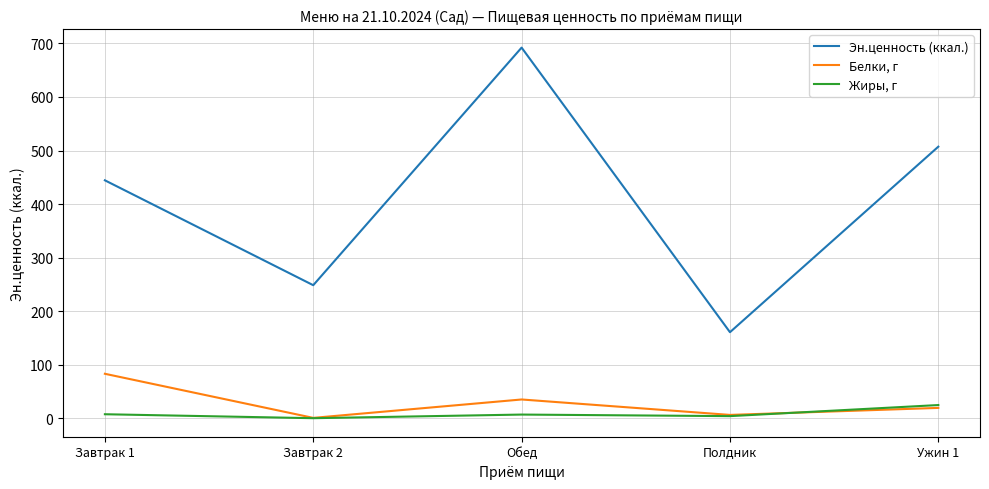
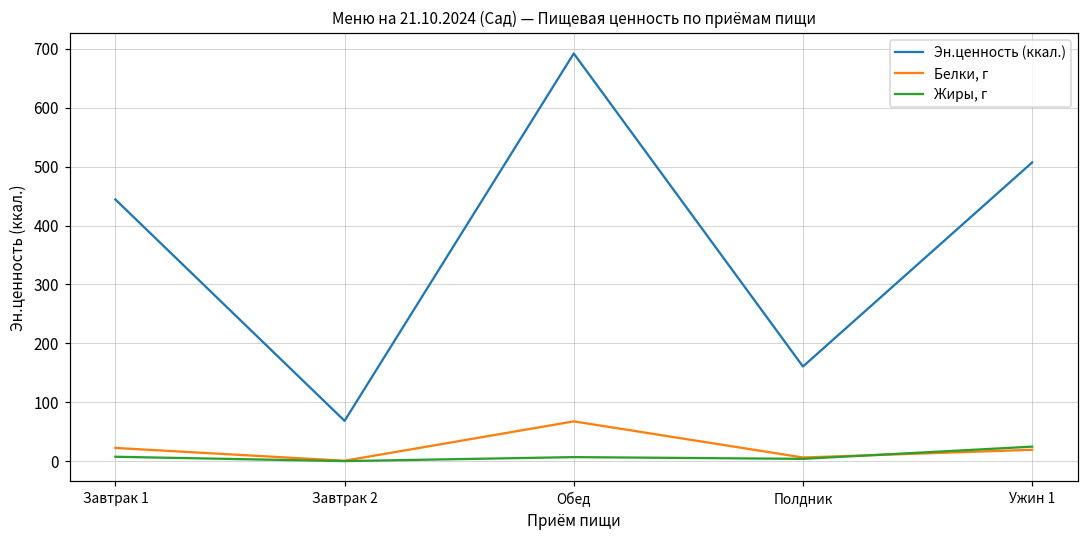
Белки, г, Завтрак 1: 80 -> 20
Эн.ценность (ккал.), Завтрак 2: 250 -> 70
Белки, г, Обед: 40 -> 70
